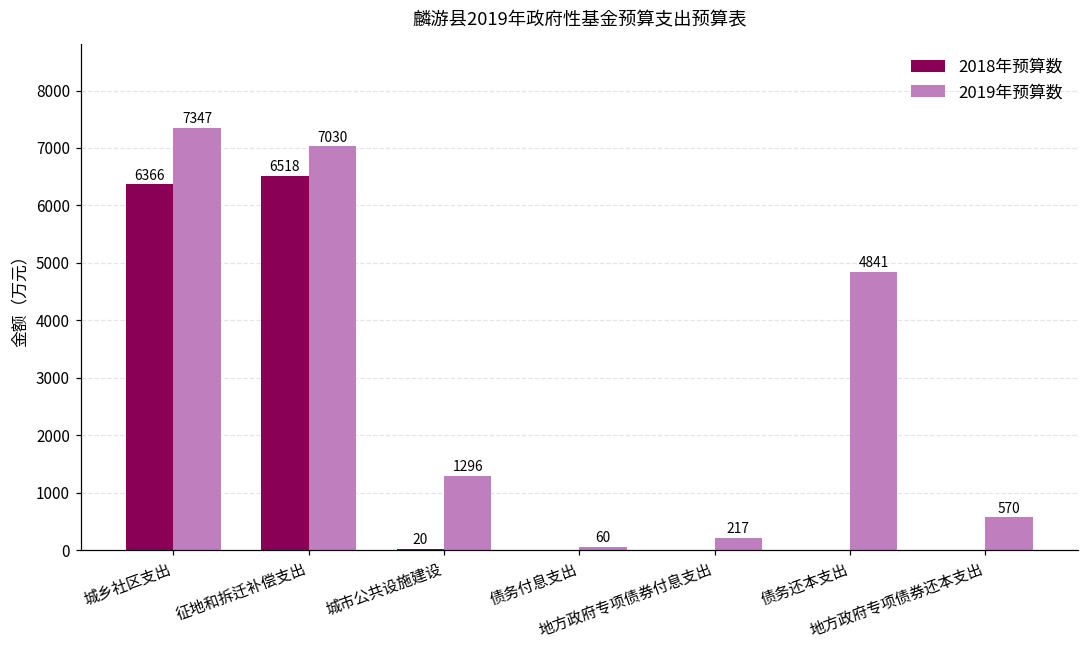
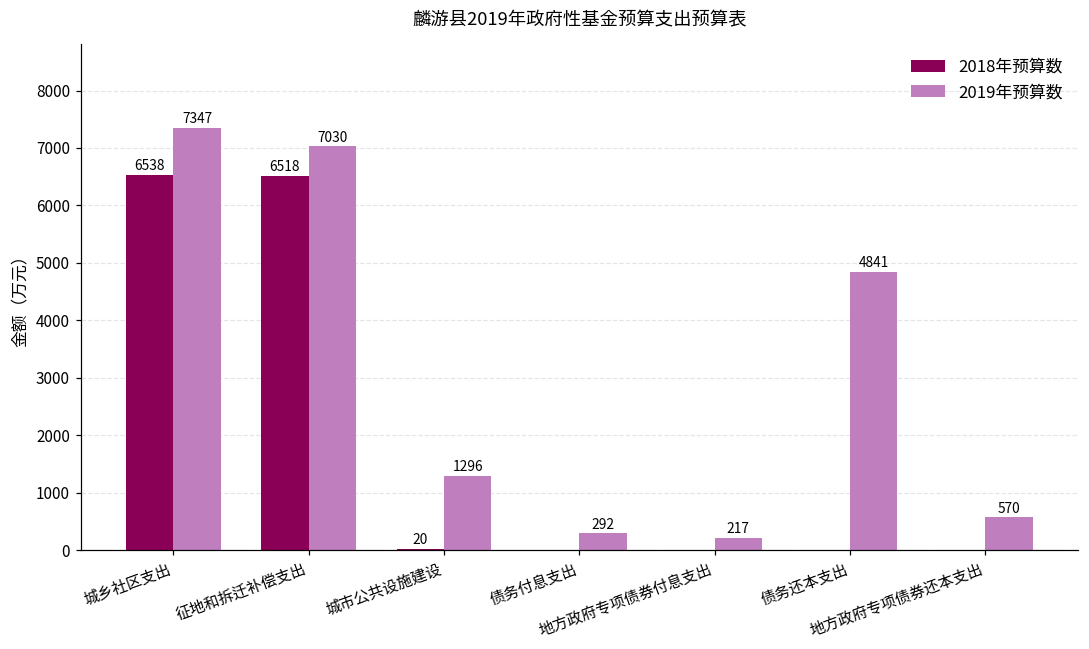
2018年预算数, 城乡社区支出: 6366 -> 6538
2019年预算数, 债务付息支出: 60 -> 292
